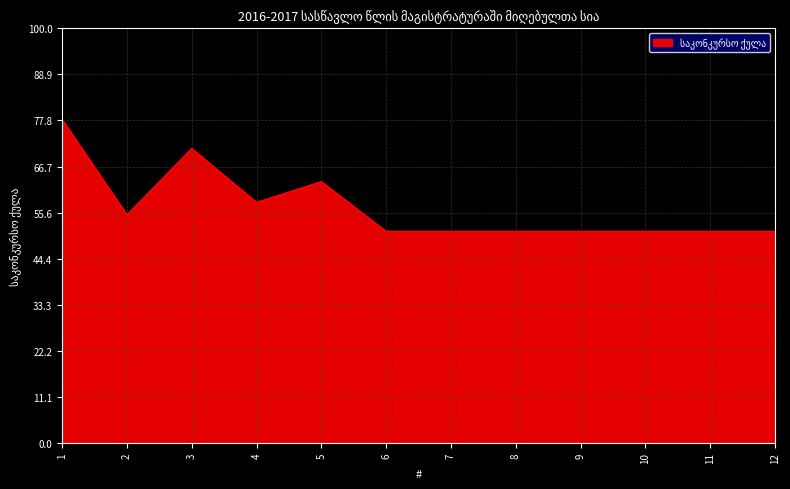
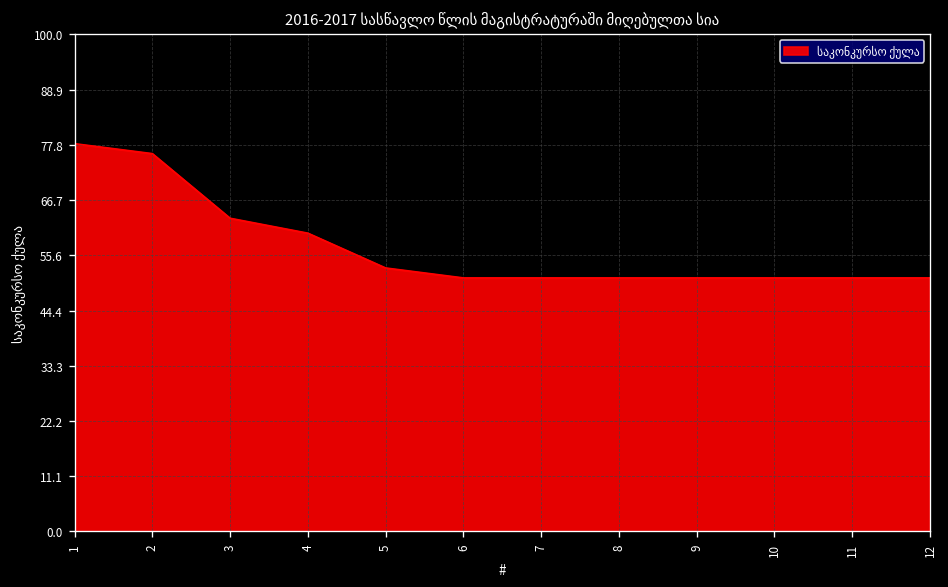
2: 55 -> 76
3: 71 -> 63
4: 58 -> 60
5: 63 -> 53
